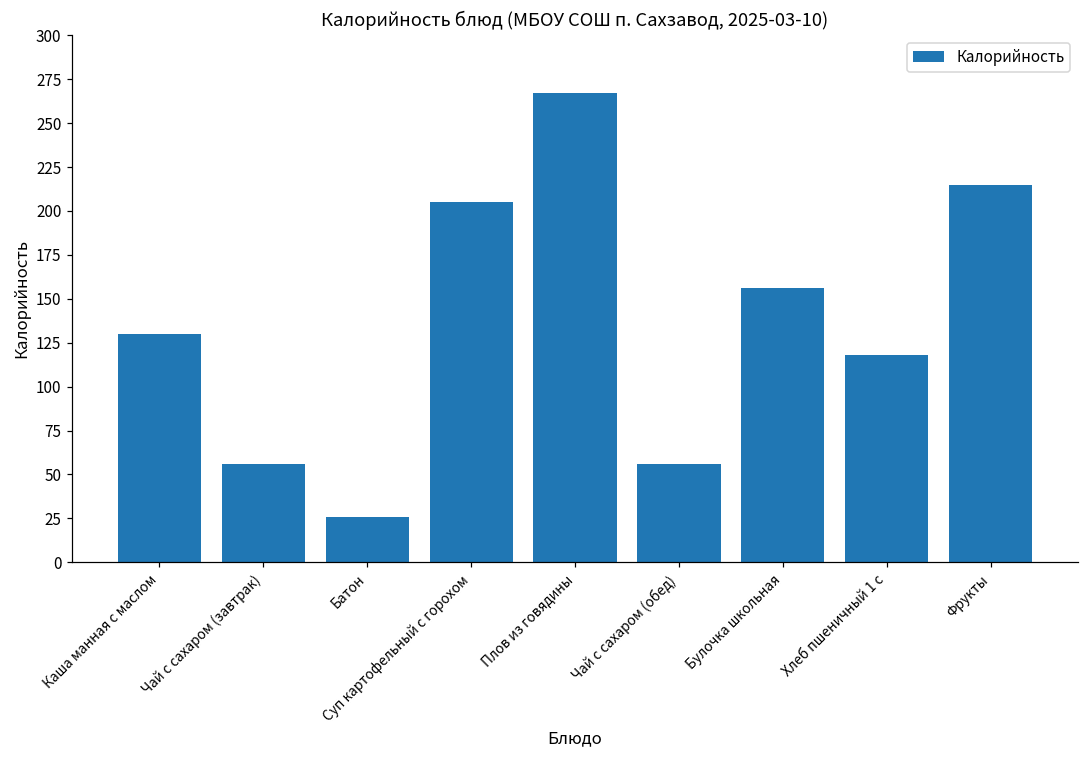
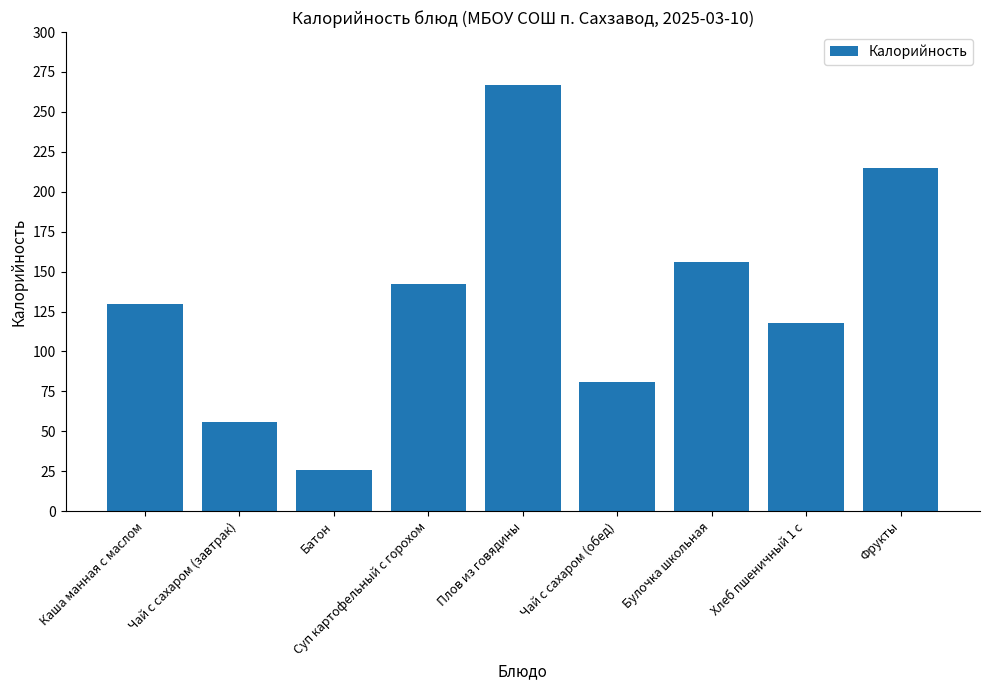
Суп картофельный с горохом: 205 -> 142
Чай с сахаром (обед): 56 -> 81
